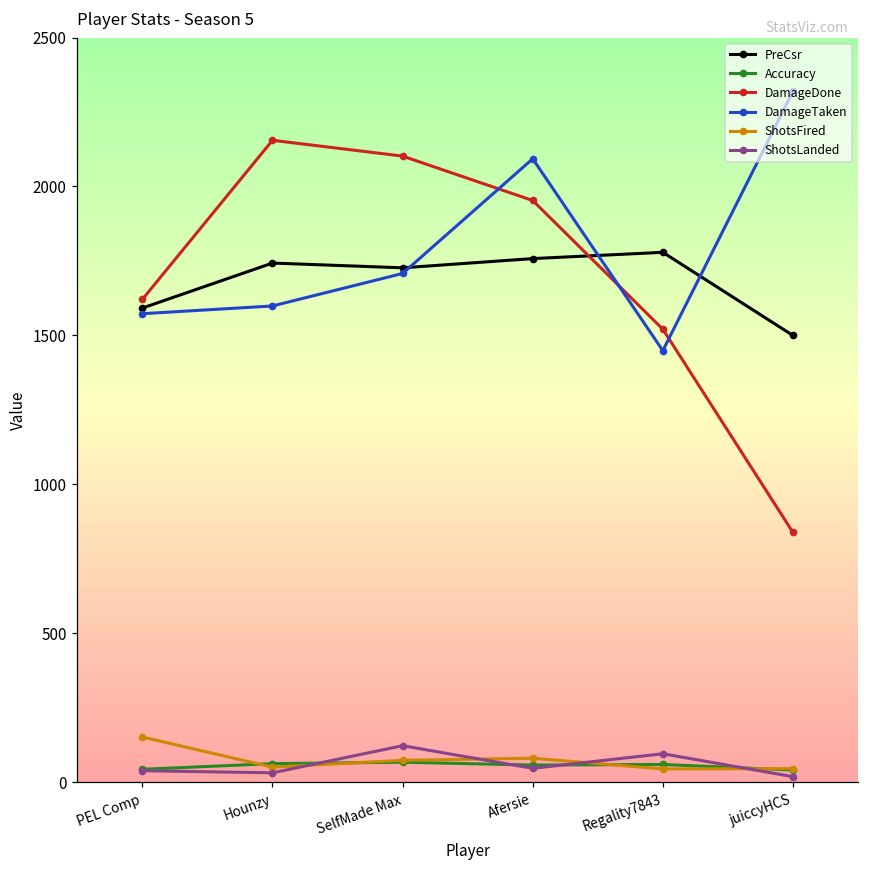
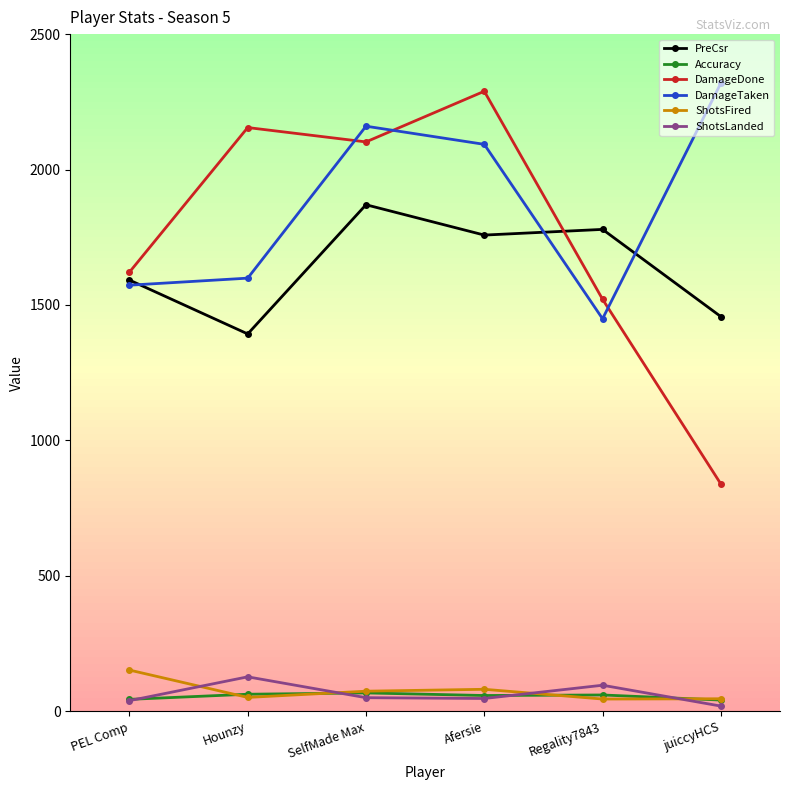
PreCsr, Hounzy: 1740 -> 1390
ShotsLanded, Hounzy: 30 -> 130
PreCsr, SelfMade Max: 1730 -> 1870
DamageTaken, SelfMade Max: 1710 -> 2160
ShotsLanded, SelfMade Max: 120 -> 50
DamageDone, Afersie: 1950 -> 2290
PreCsr, juiccyHCS: 1500 -> 1460
